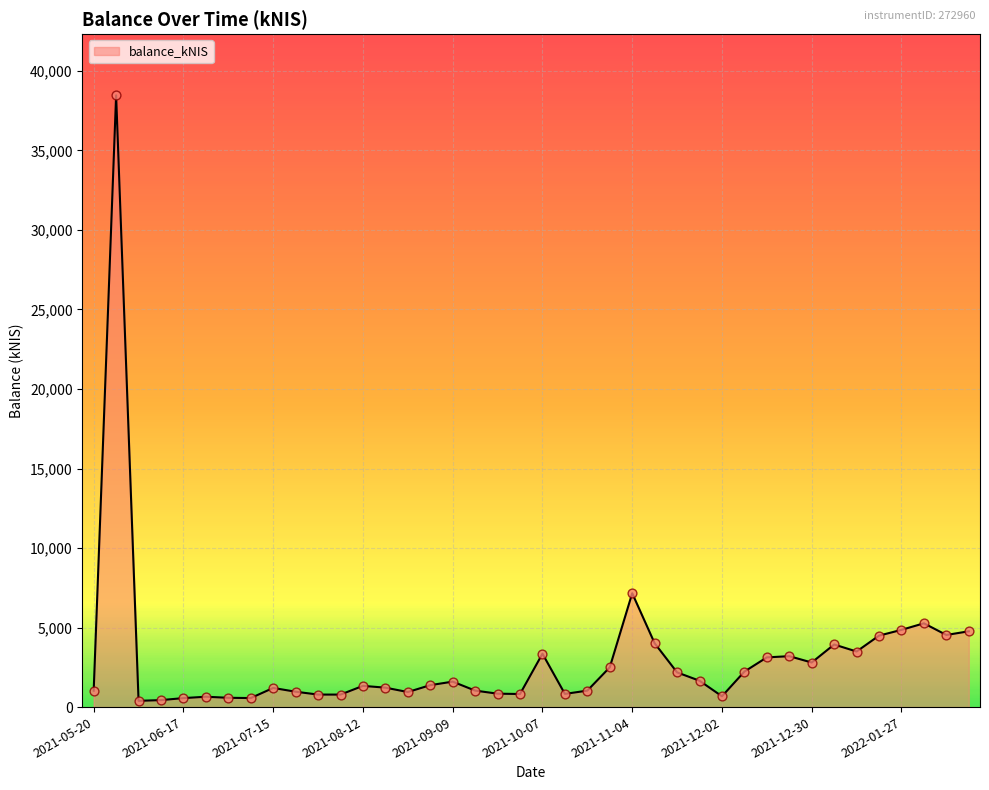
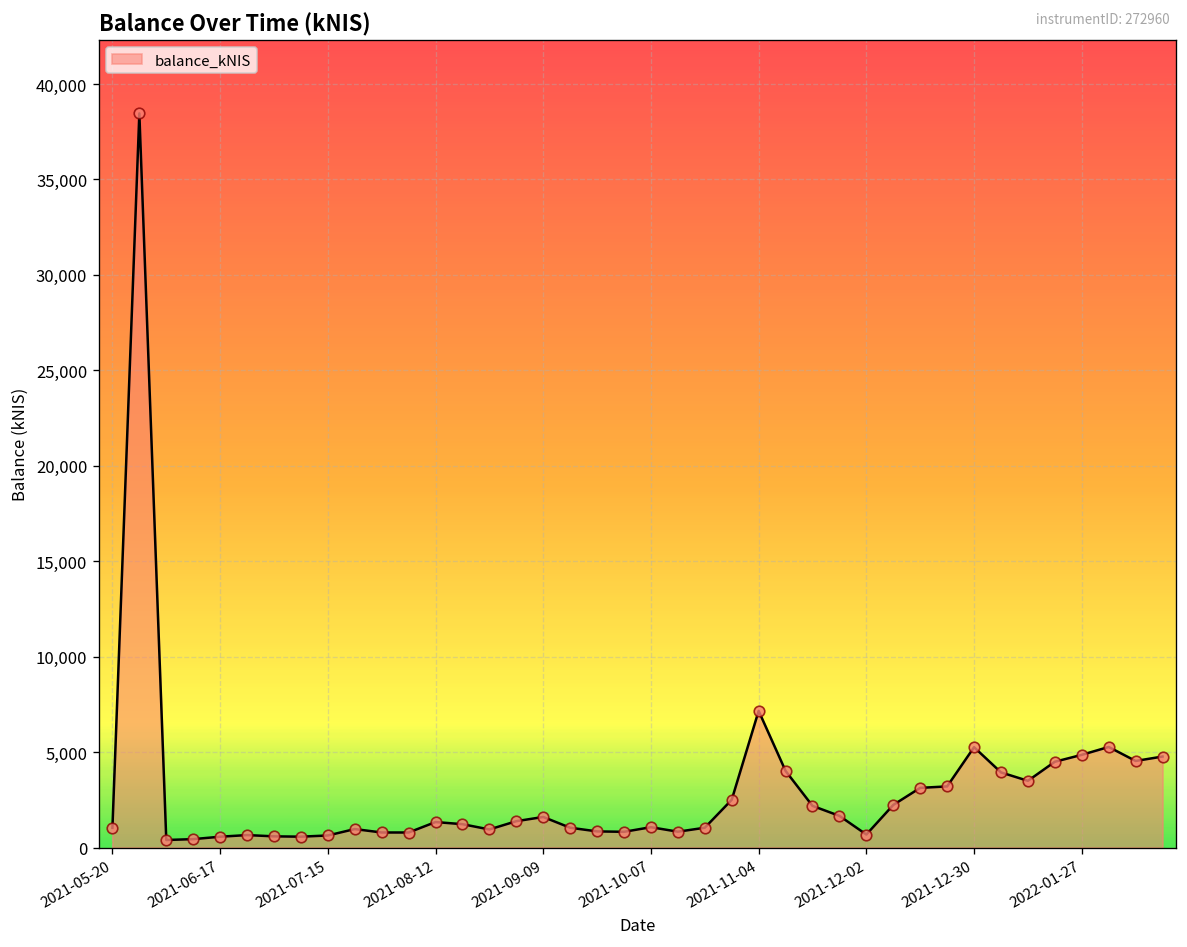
2021-07-15: 1,200 -> 600
2021-10-07: 3,400 -> 1,100
2021-12-30: 2,800 -> 5,300
